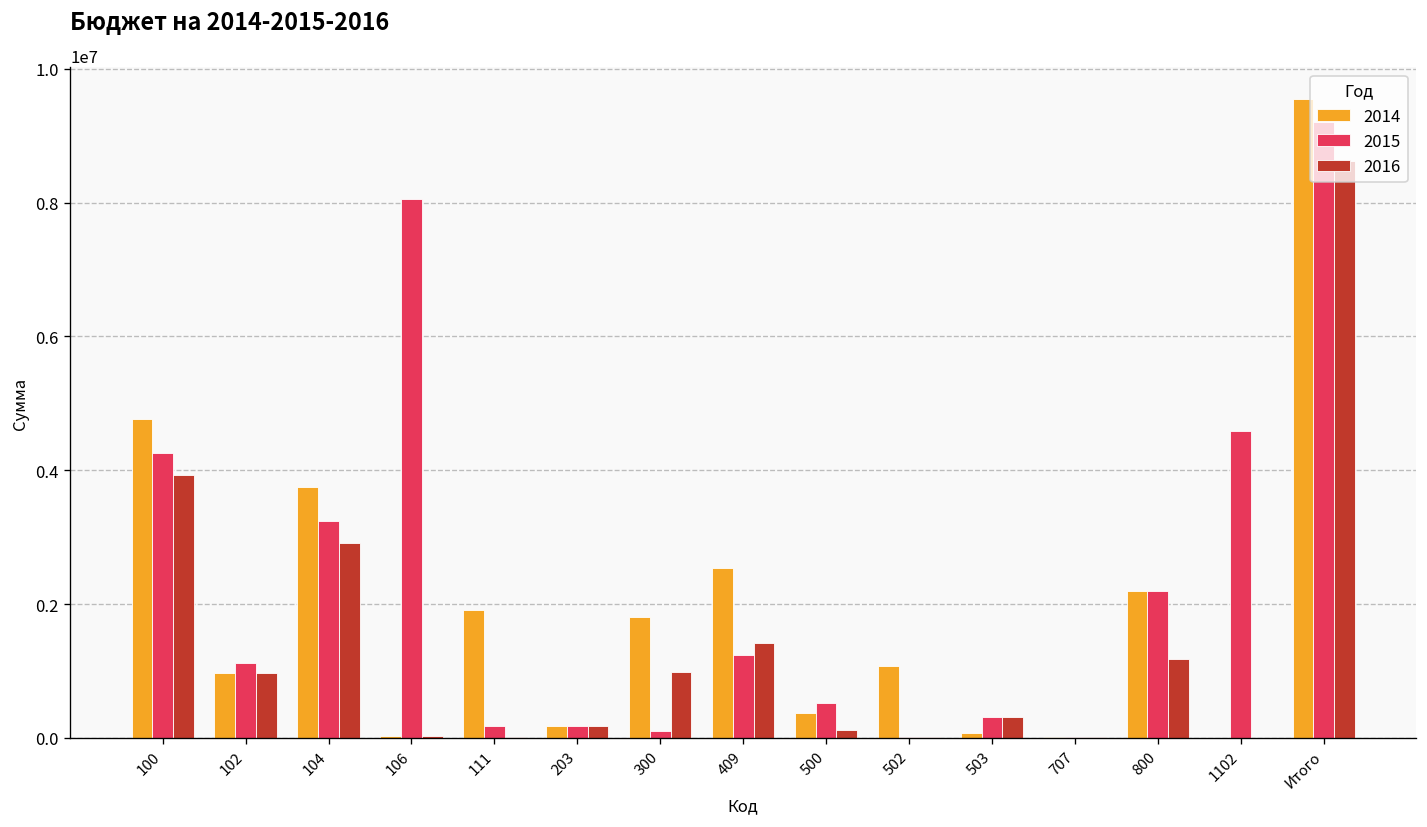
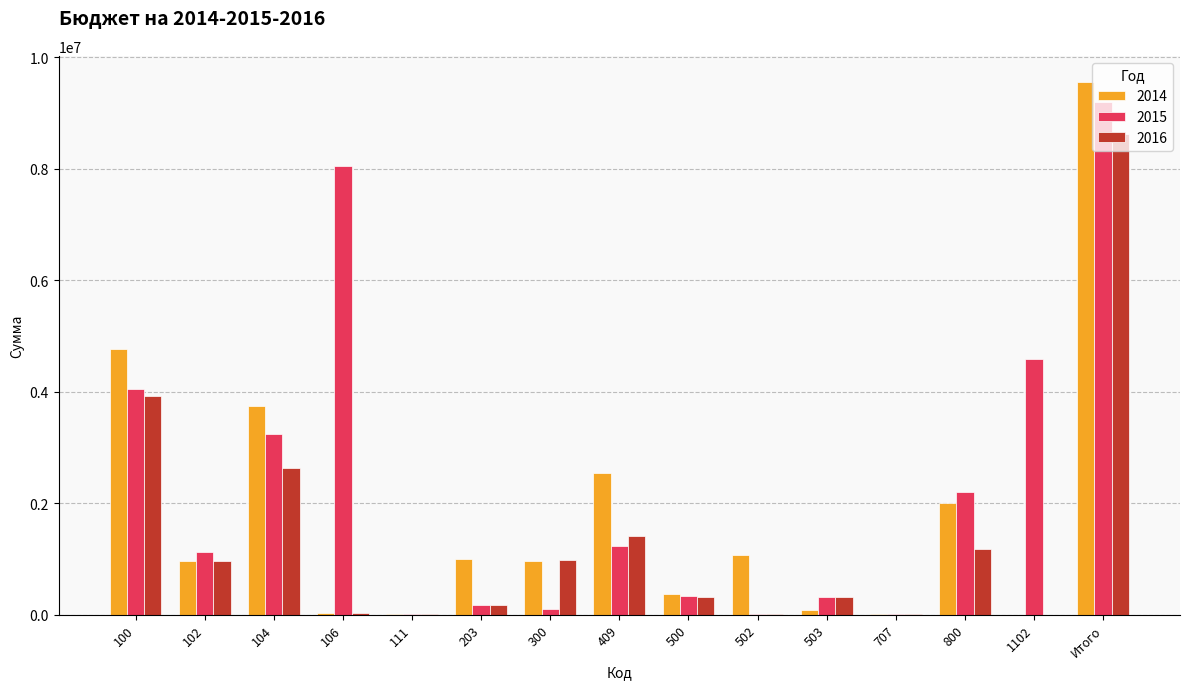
2015, 100: 4300000 -> 4000000
2016, 104: 2900000 -> 2600000
2014, 111: 1900000 -> 0
2015, 111: 200000 -> 0
2014, 203: 200000 -> 1000000
2014, 300: 1800000 -> 1000000
2015, 500: 500000 -> 300000
2016, 500: 100000 -> 300000
2014, 800: 2200000 -> 2000000
